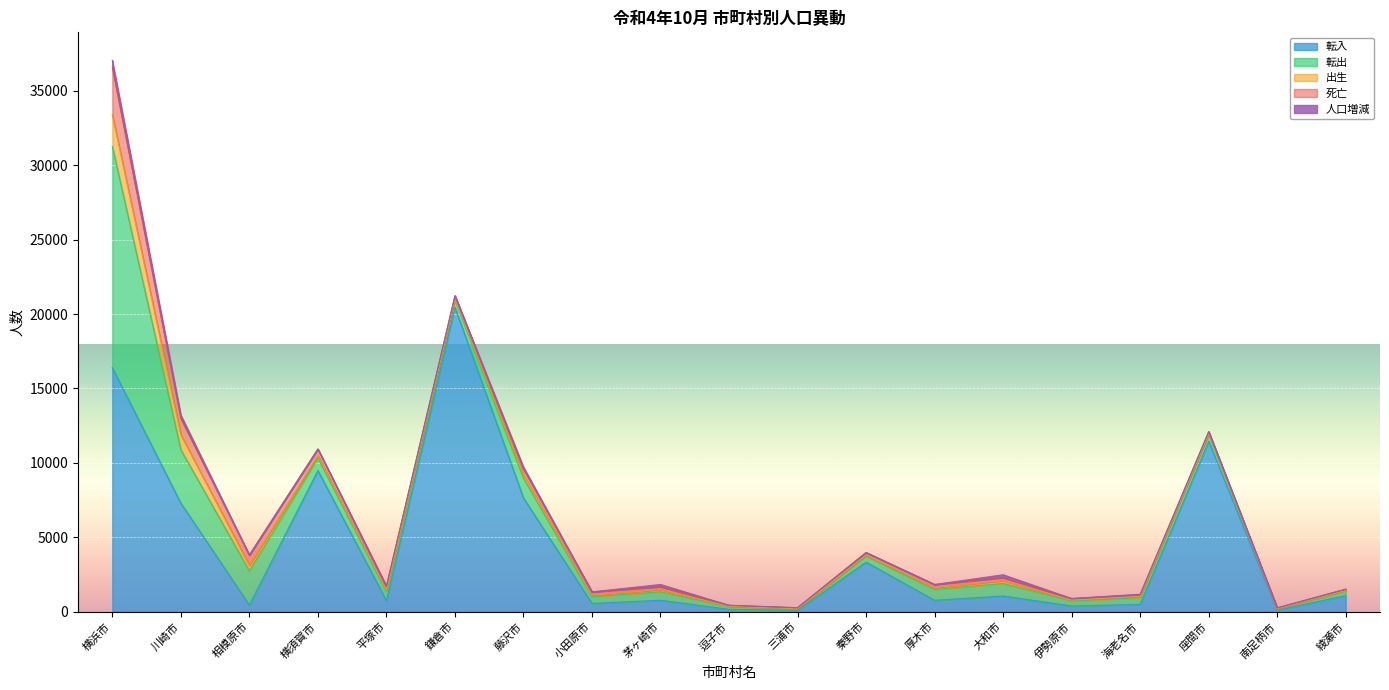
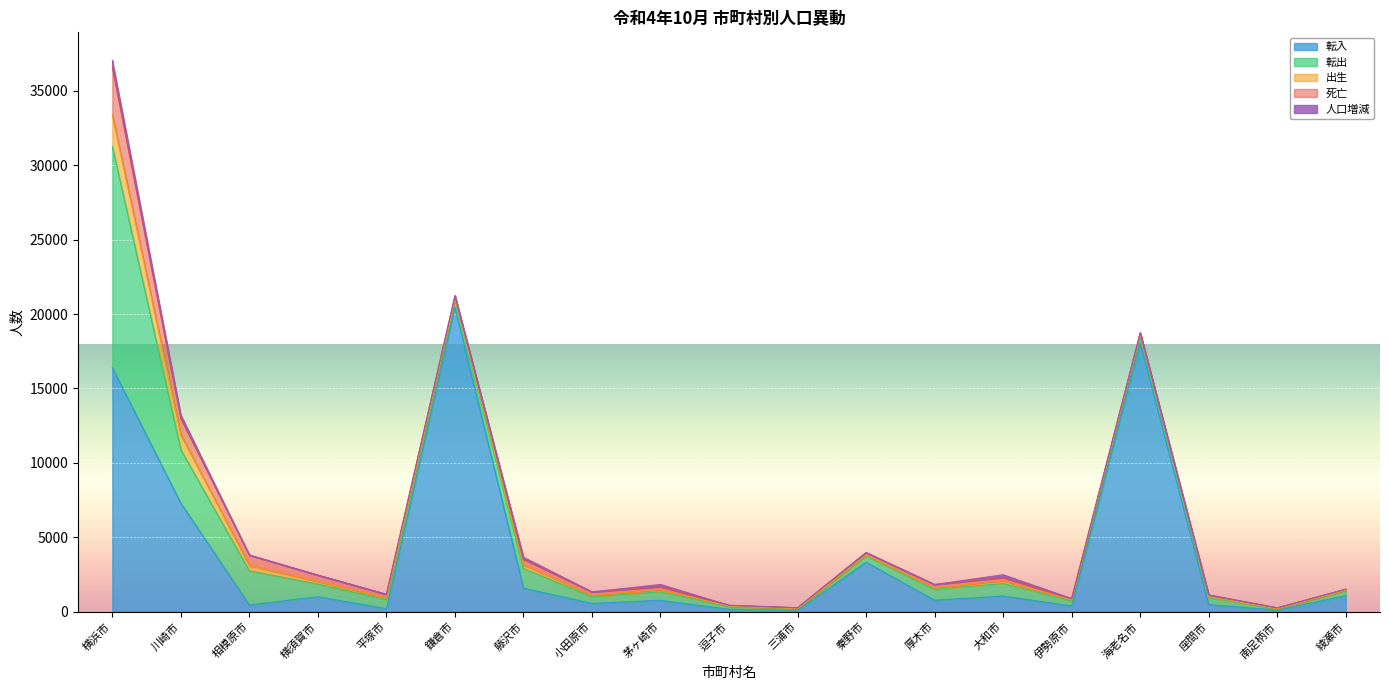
転入, 横須賀市: 9500 -> 1000
転入, 平塚市: 700 -> 200
転入, 藤沢市: 7600 -> 1600
転入, 海老名市: 500 -> 18100
転入, 座間市: 11500 -> 500
